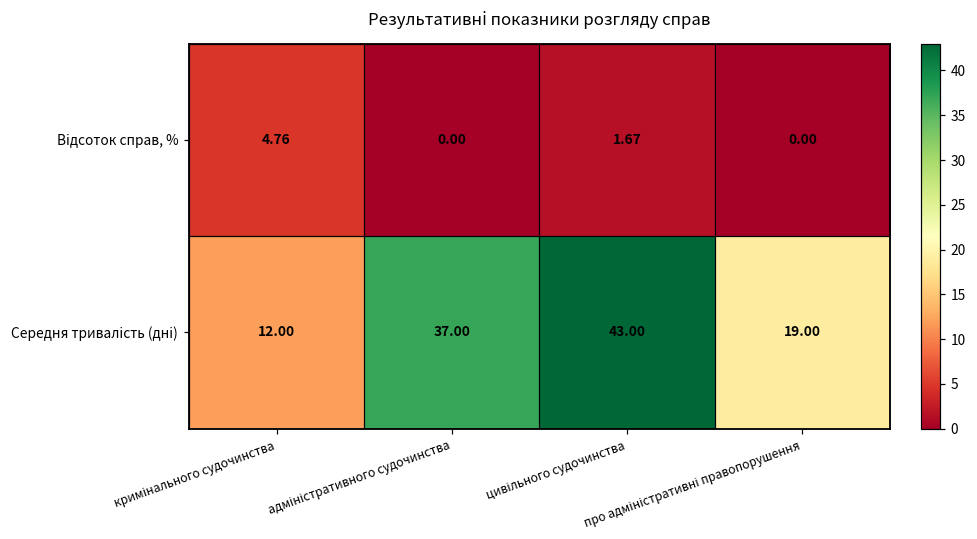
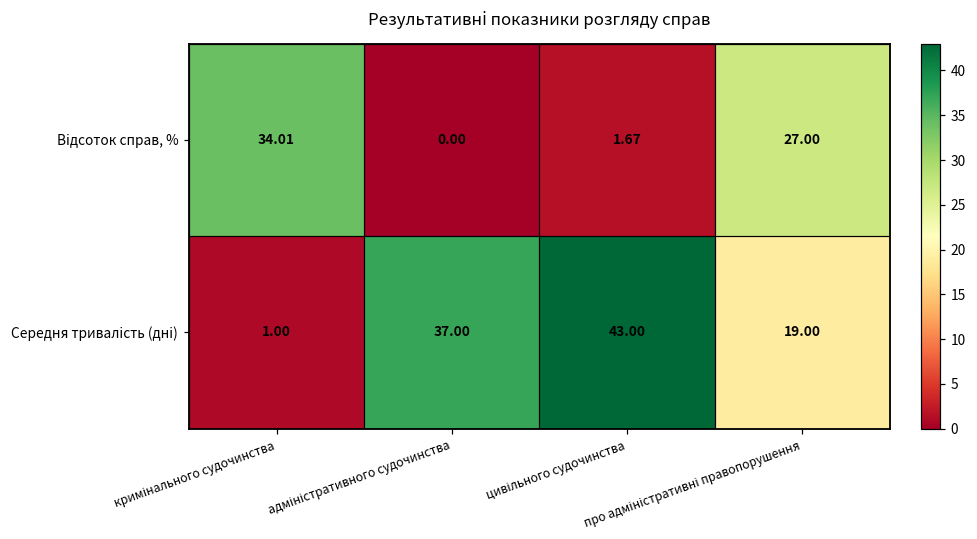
Відсоток справ, %, кримінального судочинства: 4.76 -> 34.01
Відсоток справ, %, про адміністративні правопорушення: 0.00 -> 27.00
Середня тривалість (дні), кримінального судочинства: 12.00 -> 1.00
